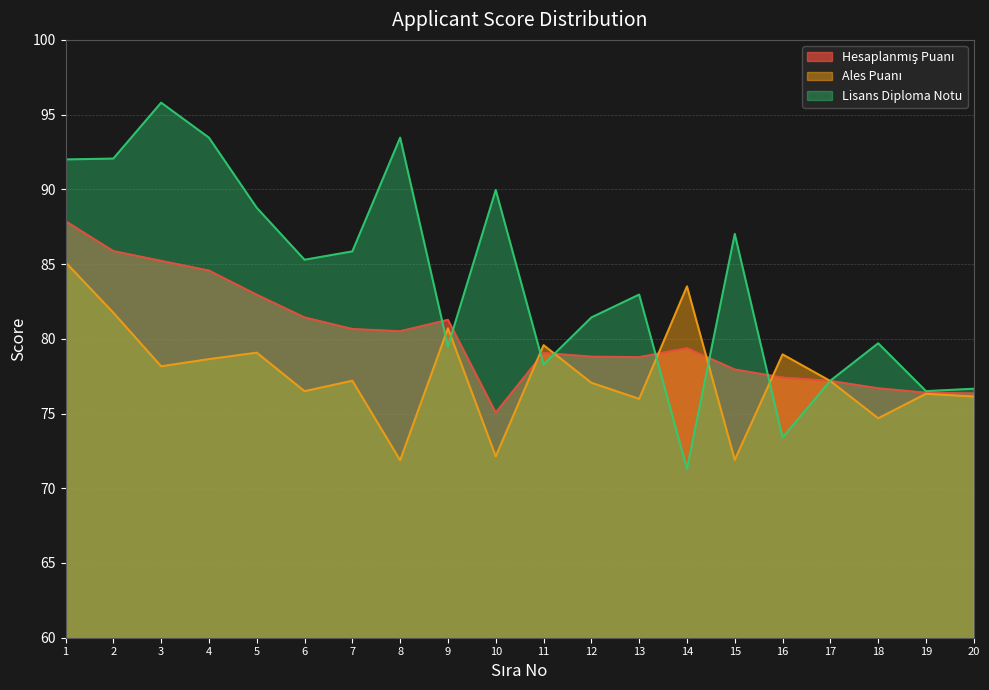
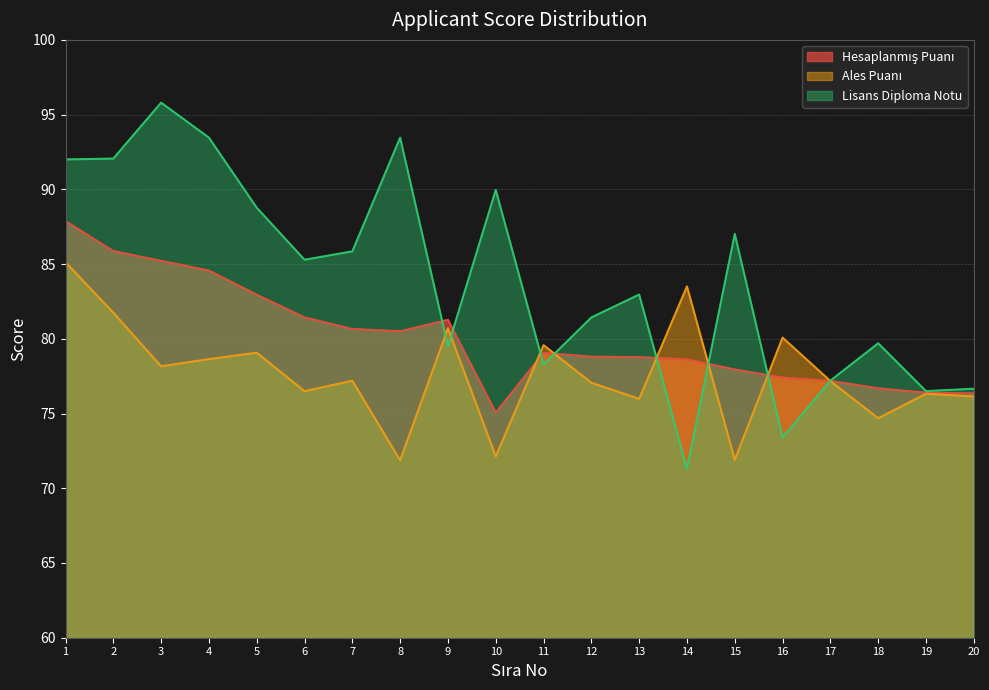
Hesaplanmış Puanı, 14: 79.4 -> 78.6
Ales Puanı, 16: 79.0 -> 80.1
